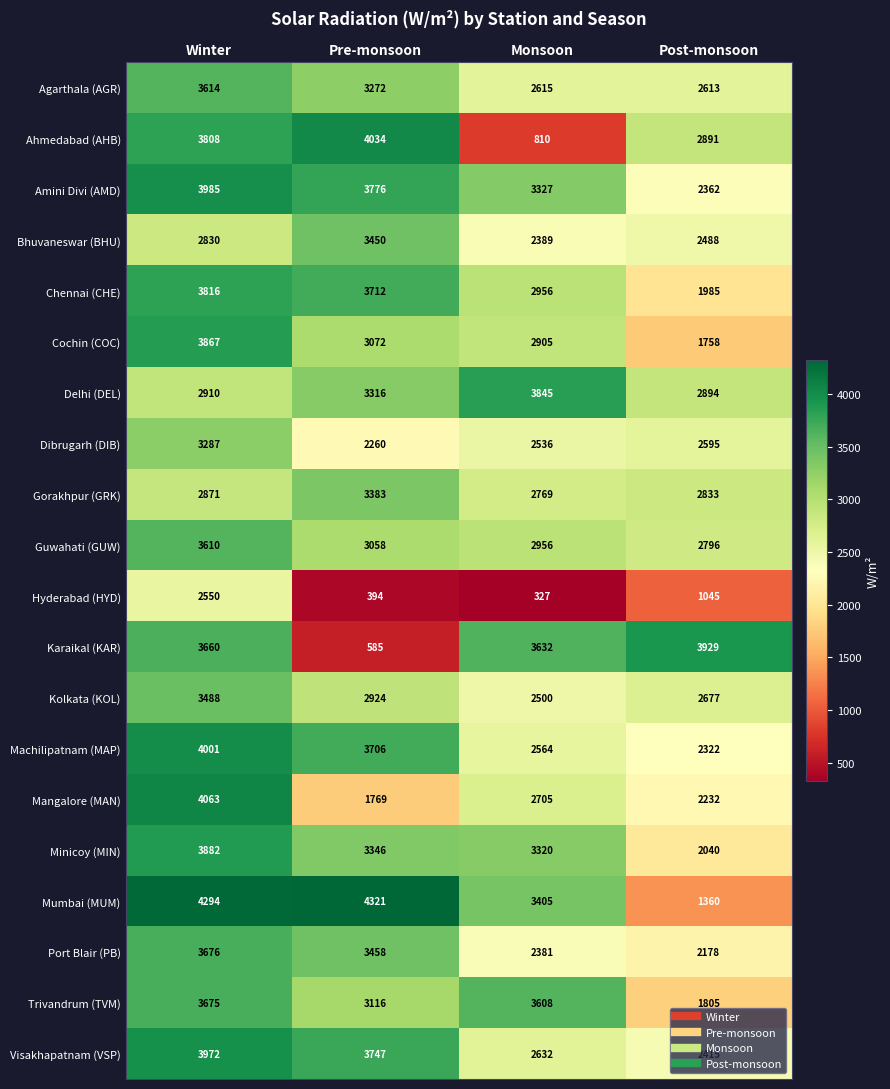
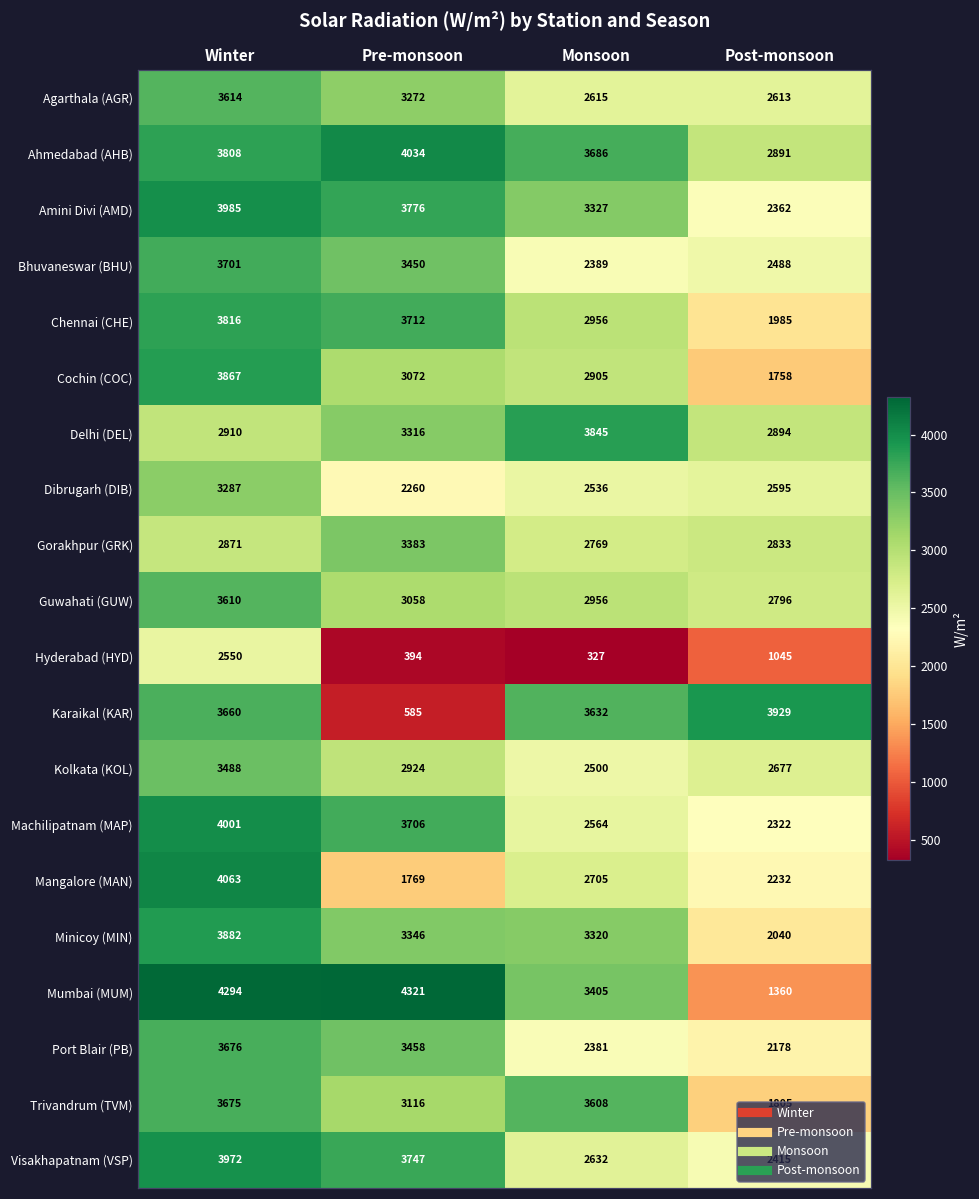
Ahmedabad (AHB), Monsoon: 810 -> 3686
Bhuvaneswar (BHU), Winter: 2830 -> 3701
